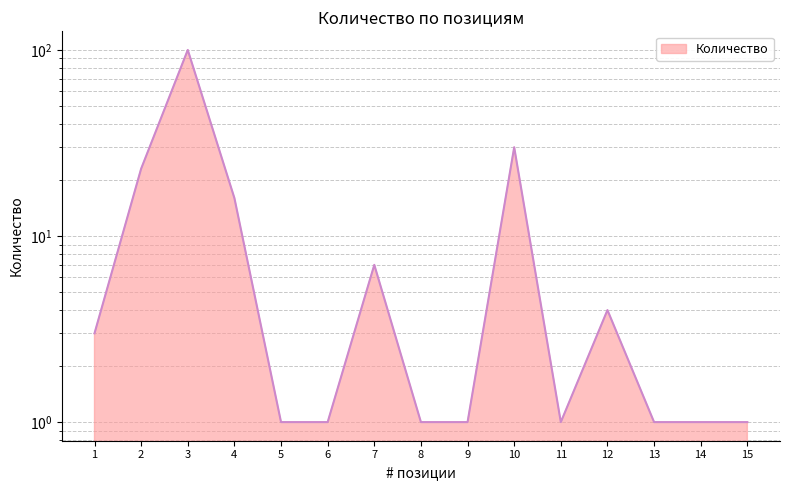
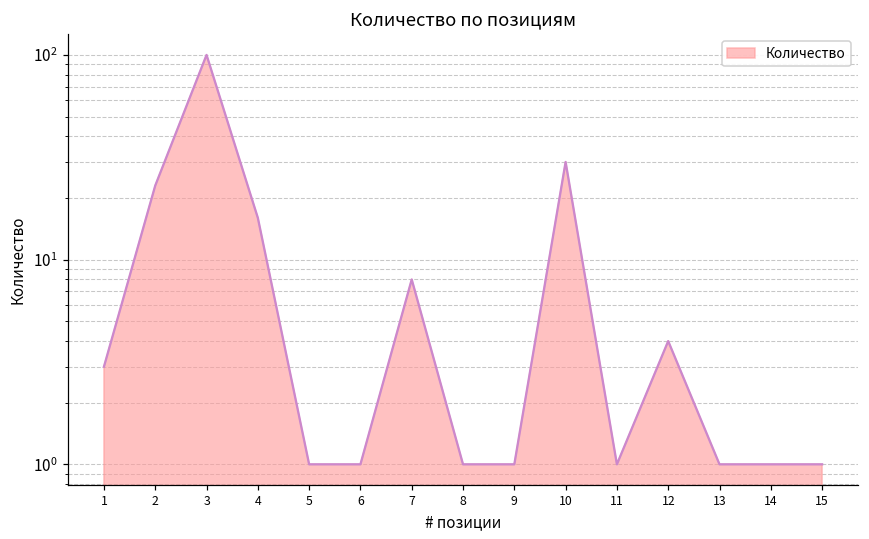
7: 7 -> 8
